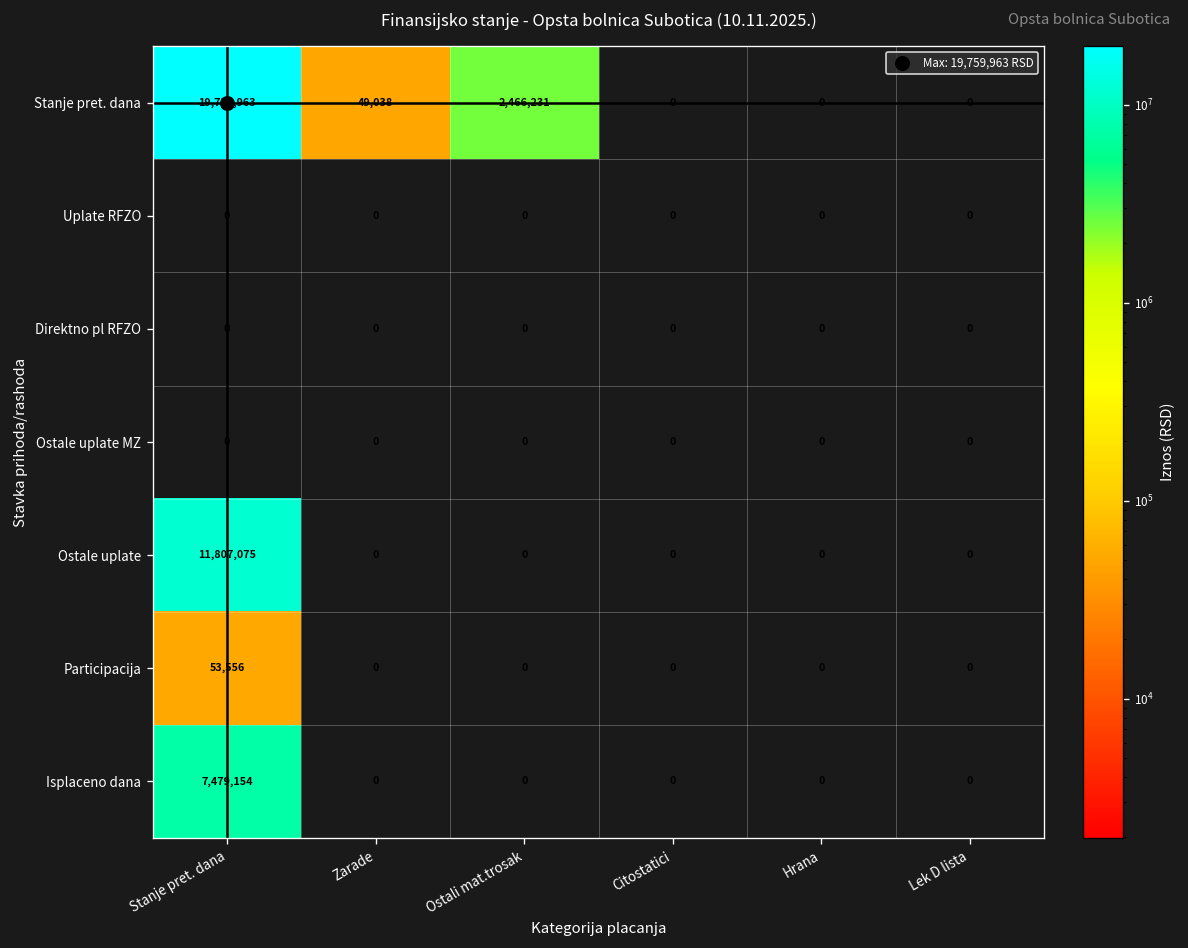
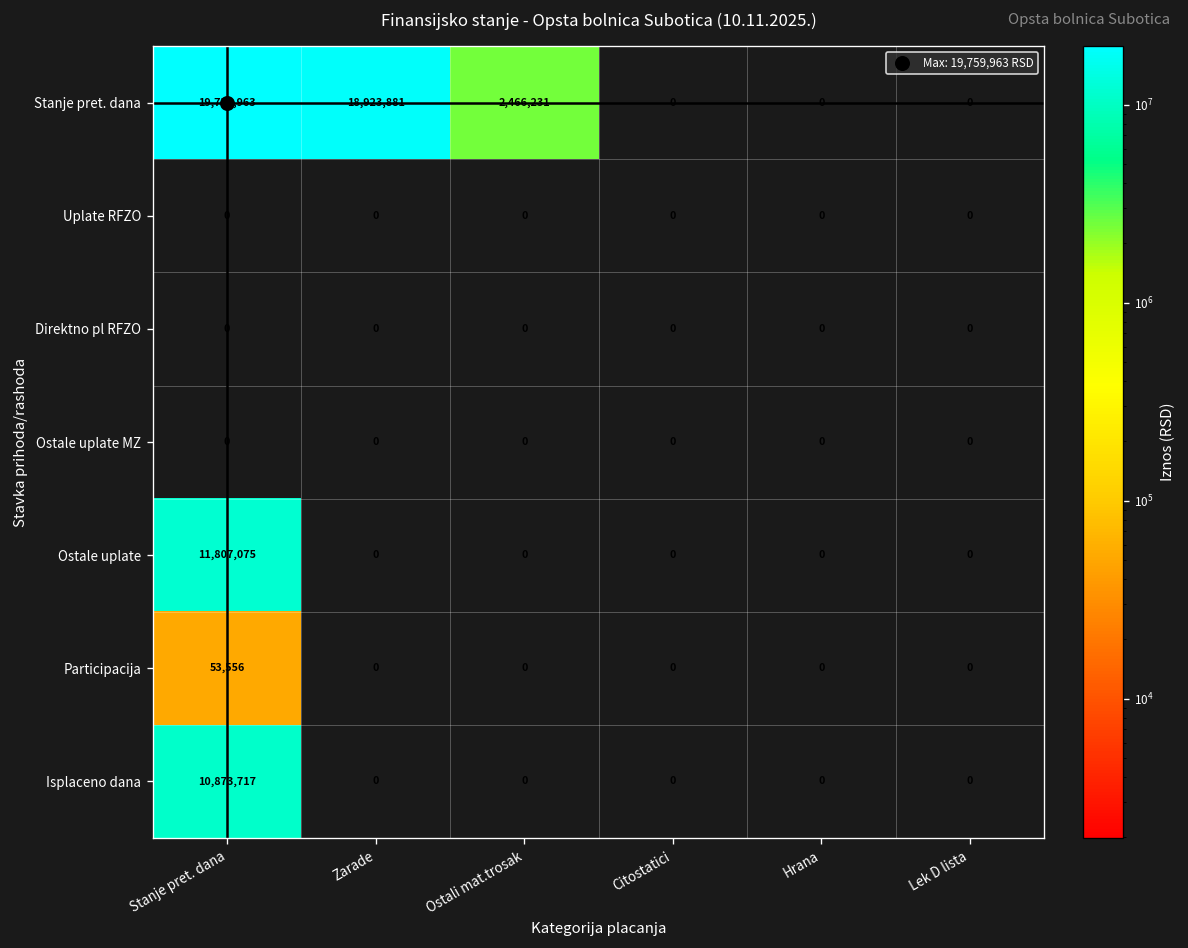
Stanje pret. dana, Zarade: 49,038 -> 18,923,881
Isplaceno dana, Stanje pret. dana: 7,479,154 -> 10,873,717
